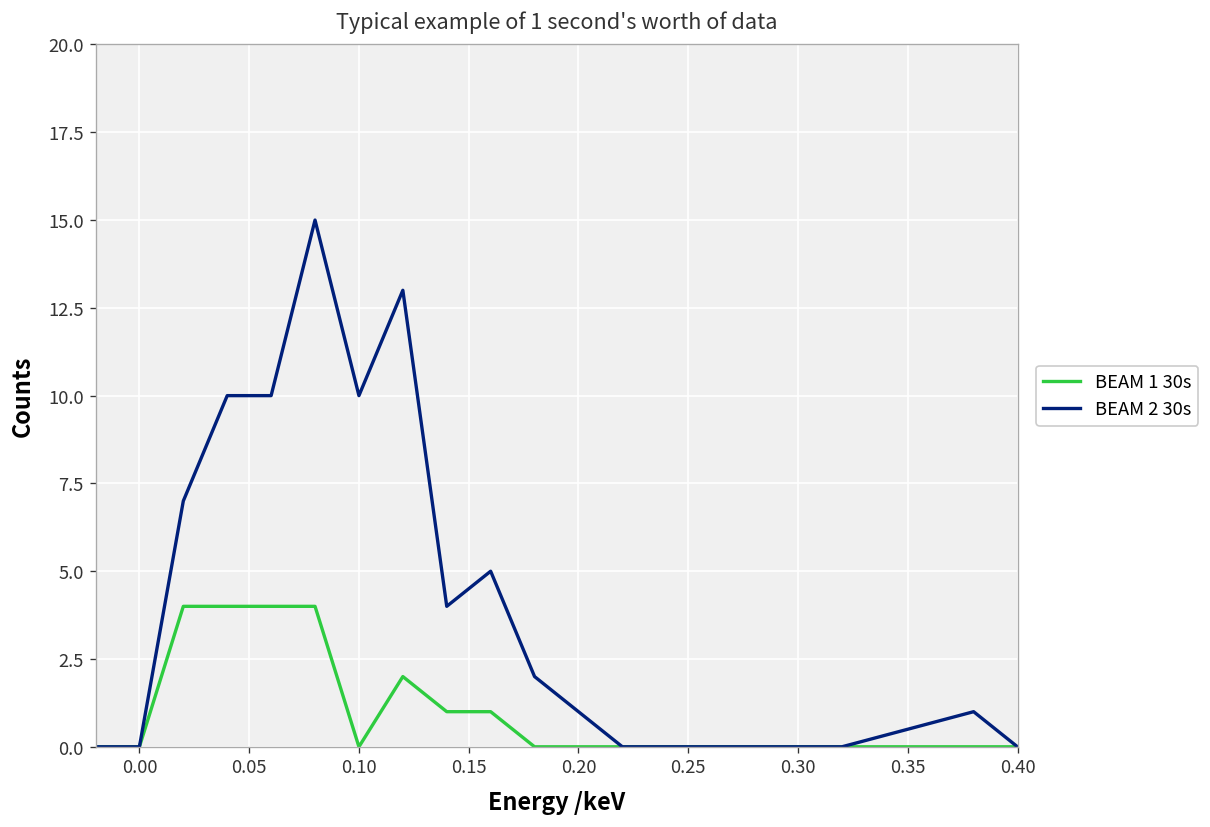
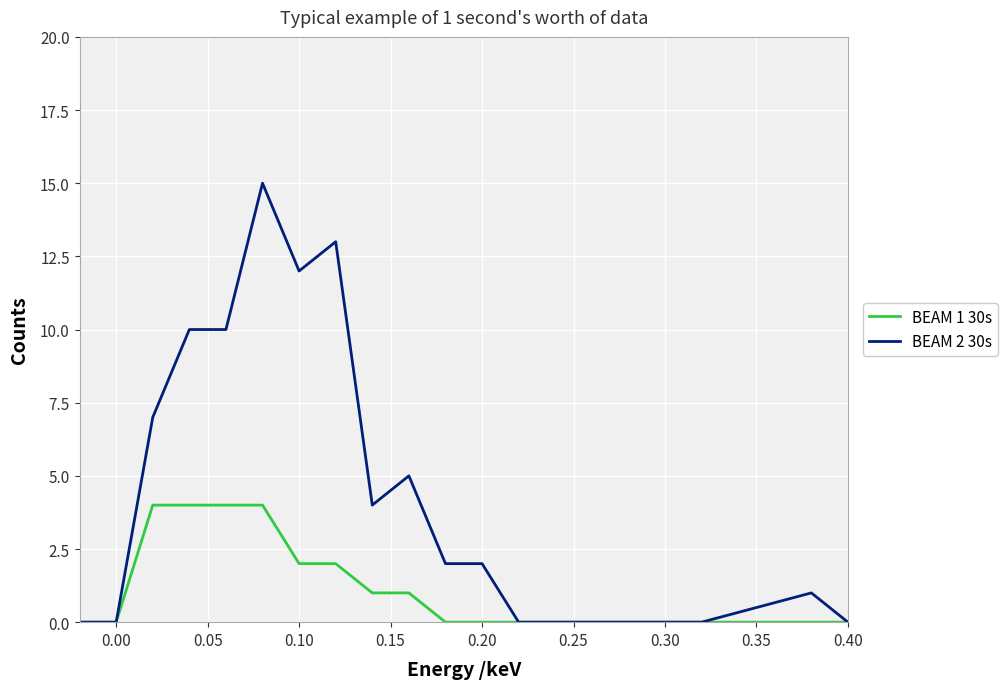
BEAM 1 30s, 0.10: 0 -> 2
BEAM 2 30s, 0.10: 10 -> 12
BEAM 2 30s, 0.20: 1 -> 2
